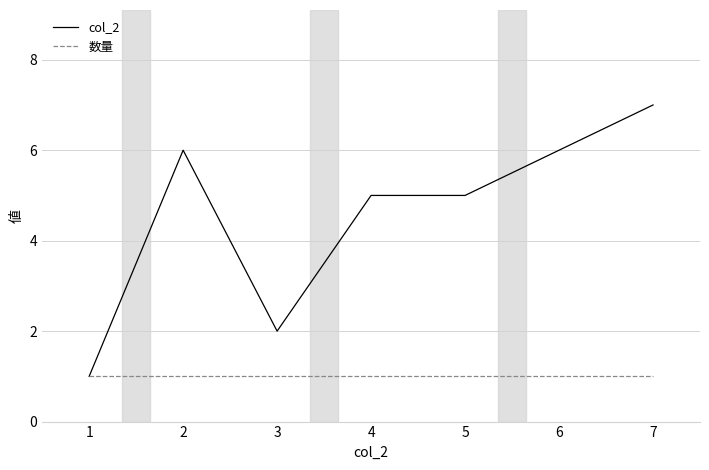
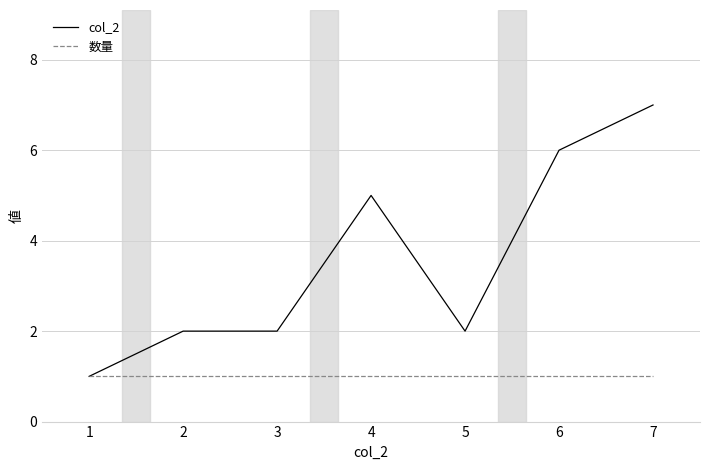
col_2, 2: 6 -> 2
col_2, 5: 5 -> 2
